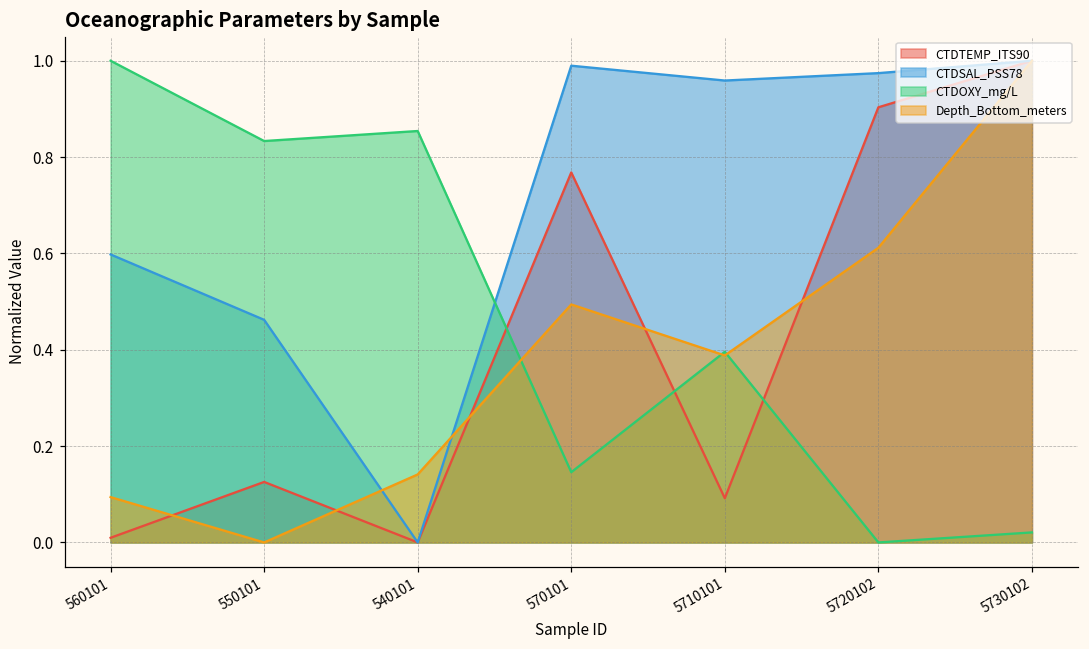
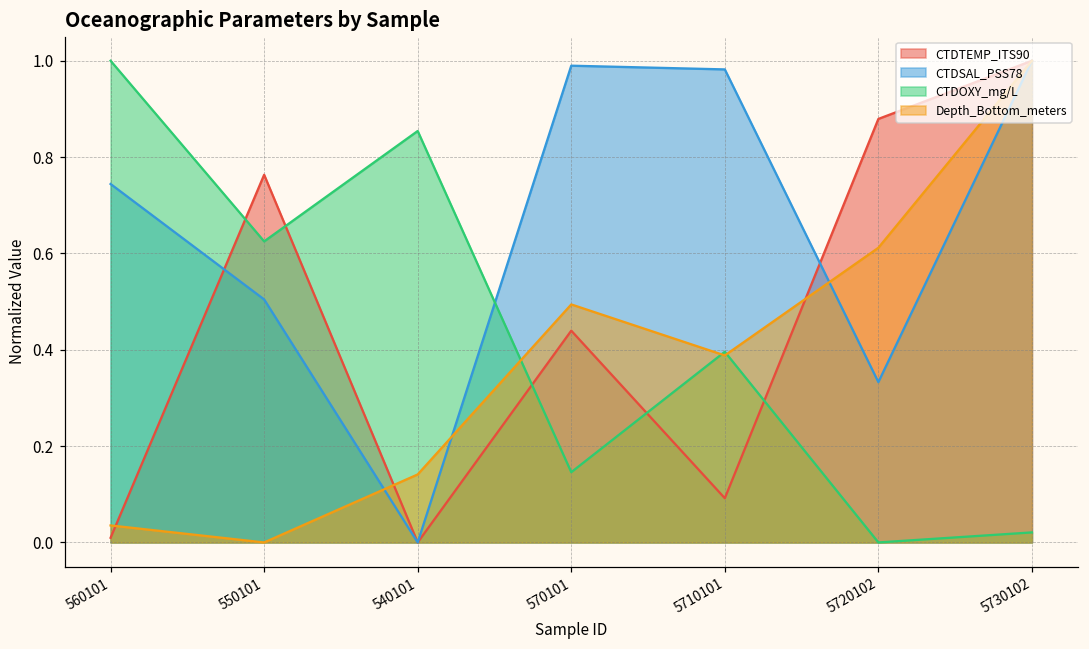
CTDSAL_PSS78, 560101: 0.60 -> 0.74
Depth_Bottom_meters, 560101: 0.09 -> 0.04
CTDTEMP_ITS90, 550101: 0.13 -> 0.76
CTDSAL_PSS78, 550101: 0.46 -> 0.50
CTDOXY_mg/L, 550101: 0.83 -> 0.63
CTDTEMP_ITS90, 570101: 0.77 -> 0.44
CTDSAL_PSS78, 5710101: 0.96 -> 0.98
CTDTEMP_ITS90, 5720102: 0.90 -> 0.88
CTDSAL_PSS78, 5720102: 0.97 -> 0.33
